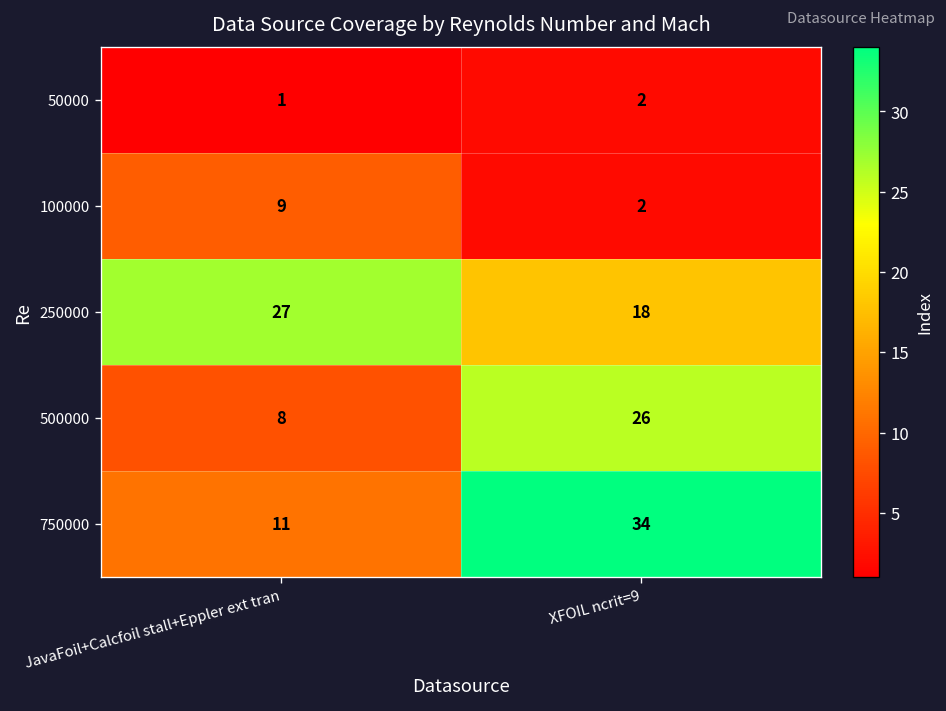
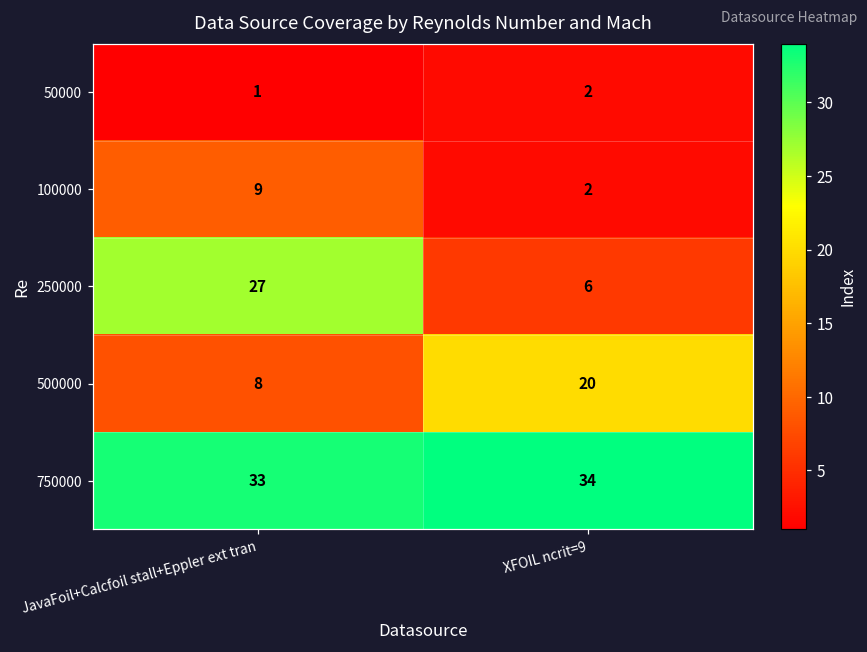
250000, XFOIL ncrit=9: 18 -> 6
500000, XFOIL ncrit=9: 26 -> 20
750000, JavaFoil+Calcfoil stall+Eppler ext tran: 11 -> 33
